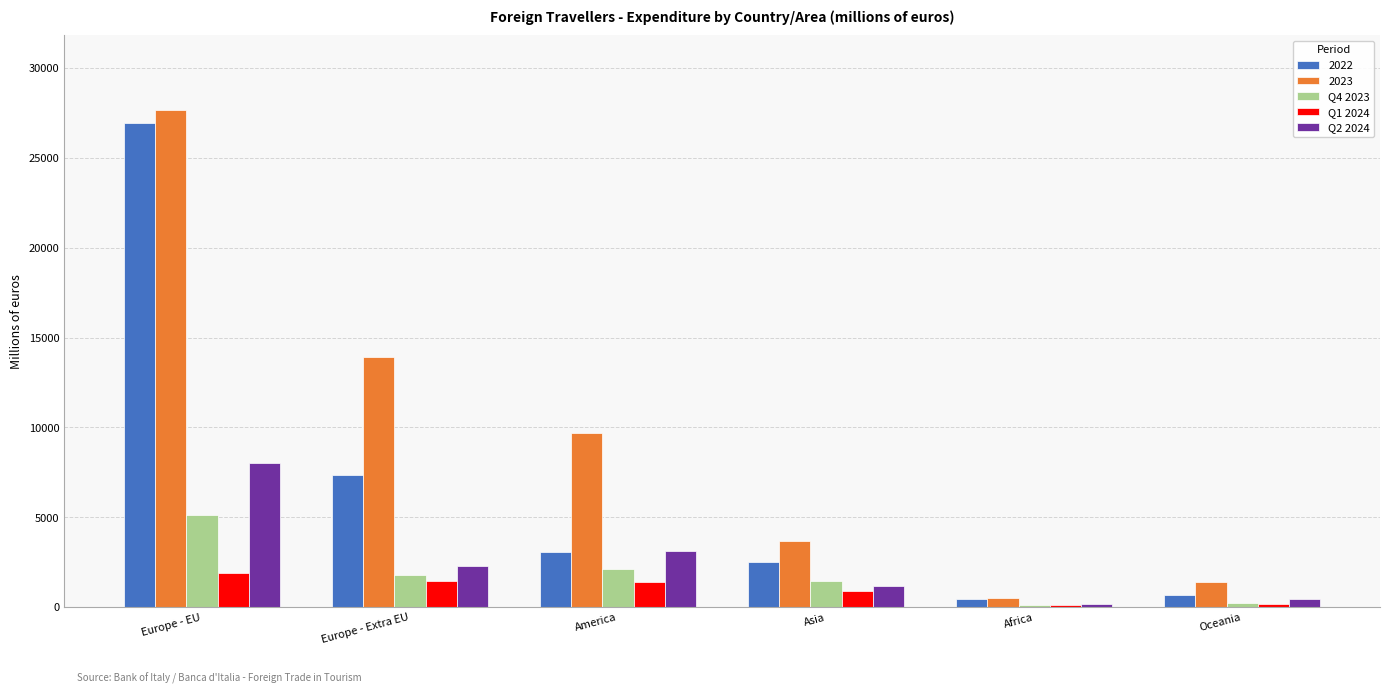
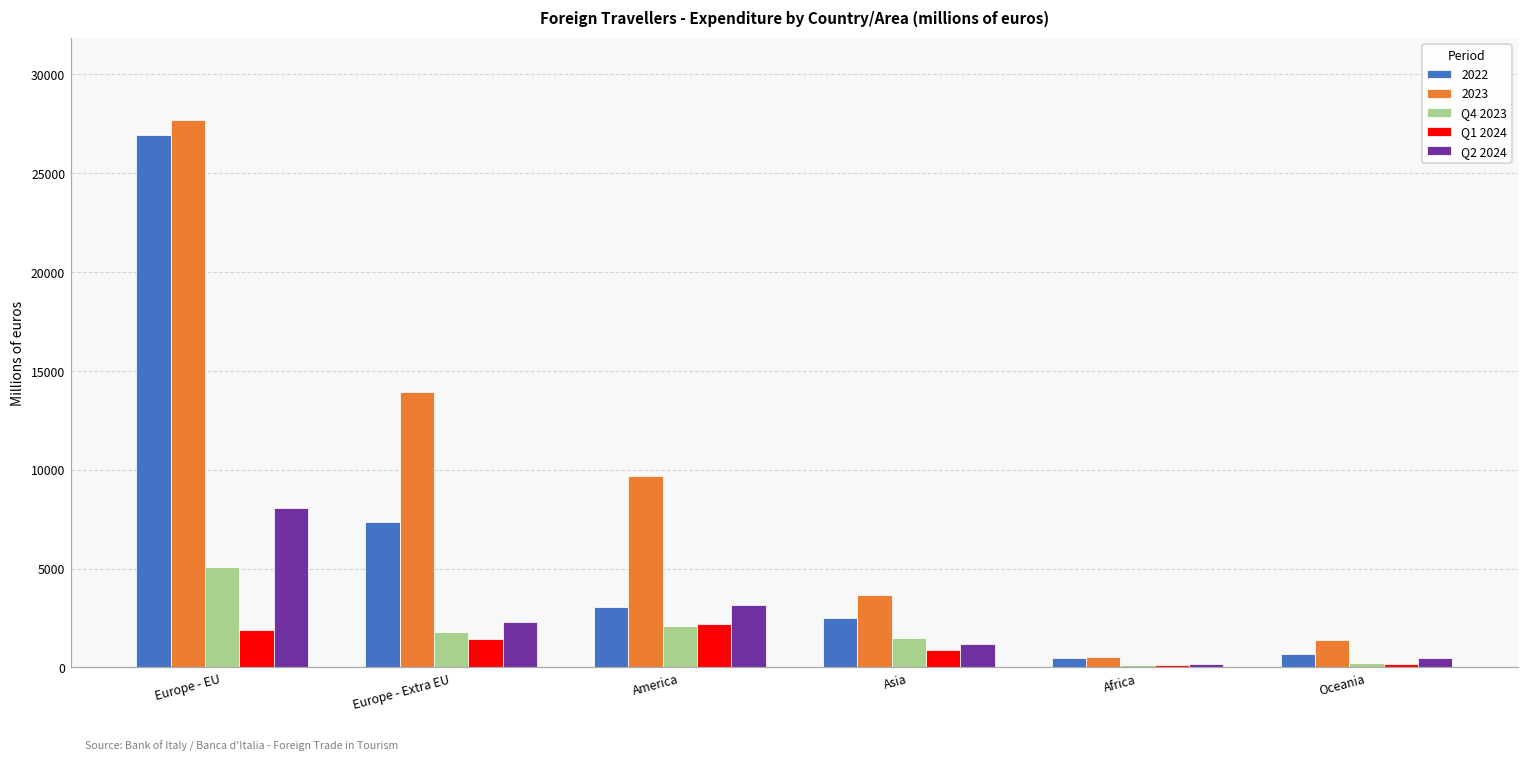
Q1 2024, America: 1400 -> 2200
